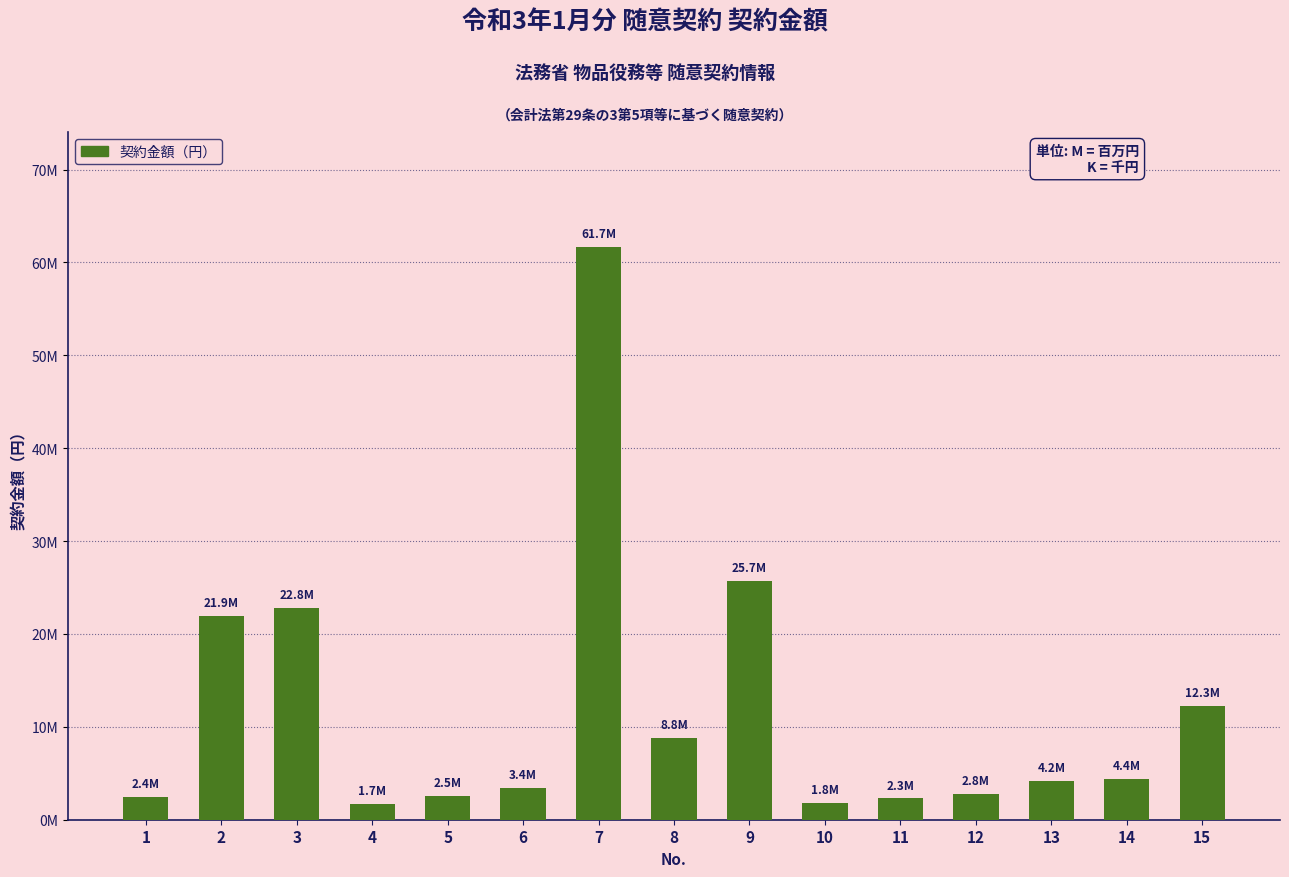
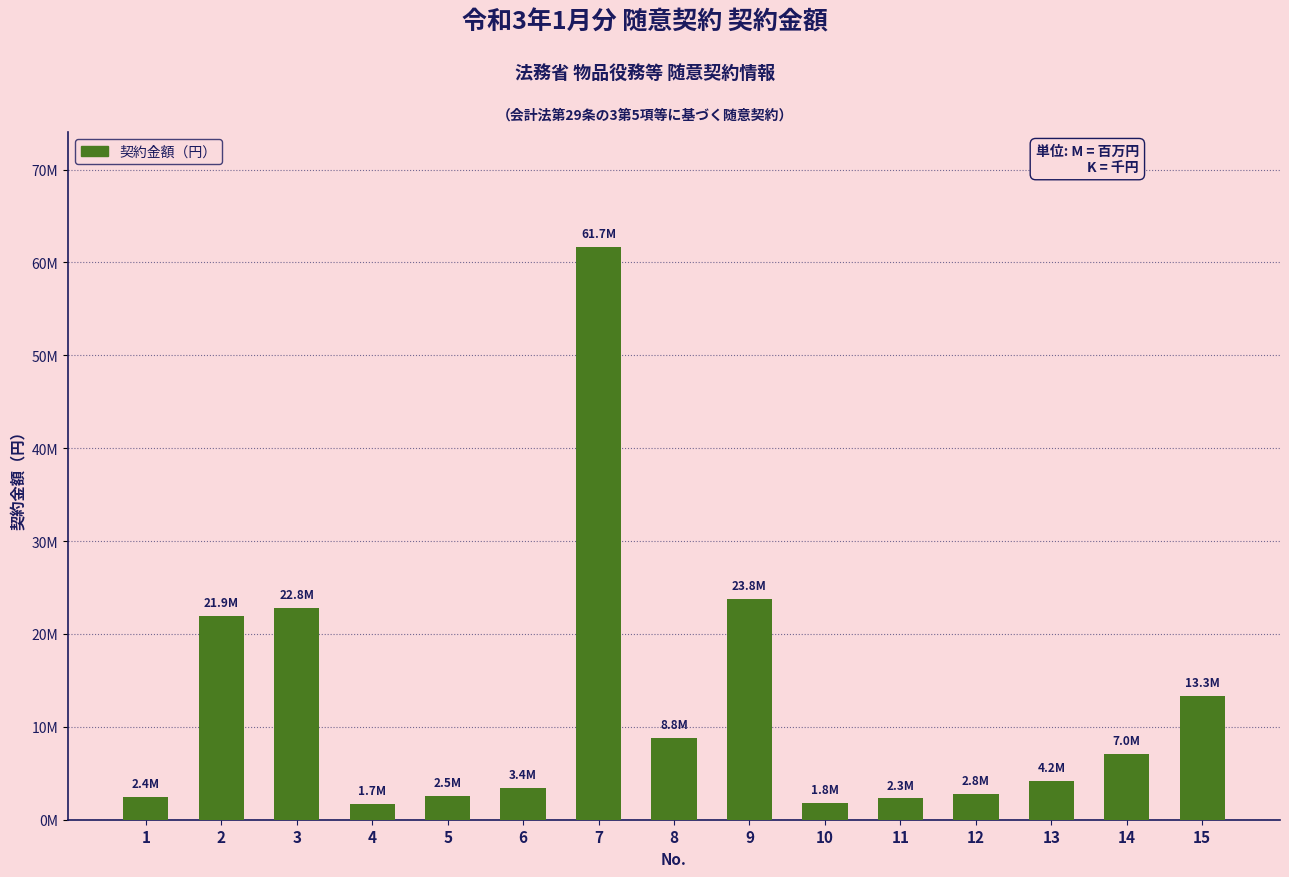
9: 25.7M -> 23.8M
14: 4.4M -> 7.0M
15: 12.3M -> 13.3M
